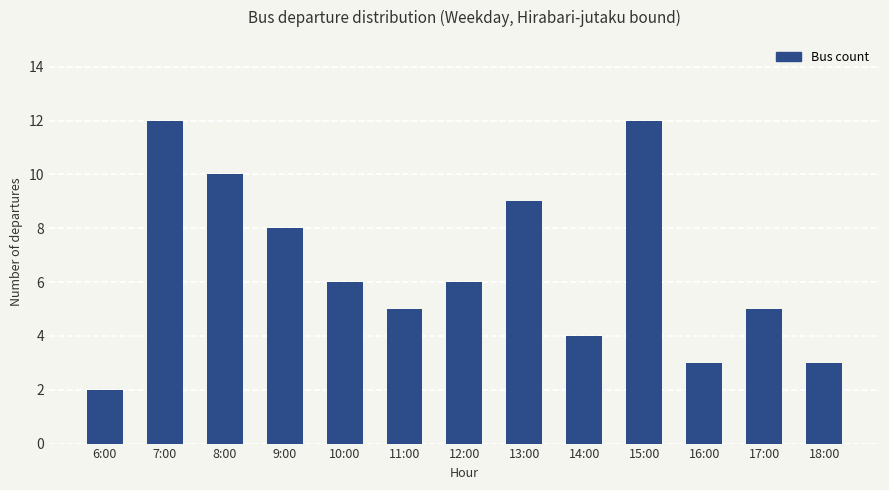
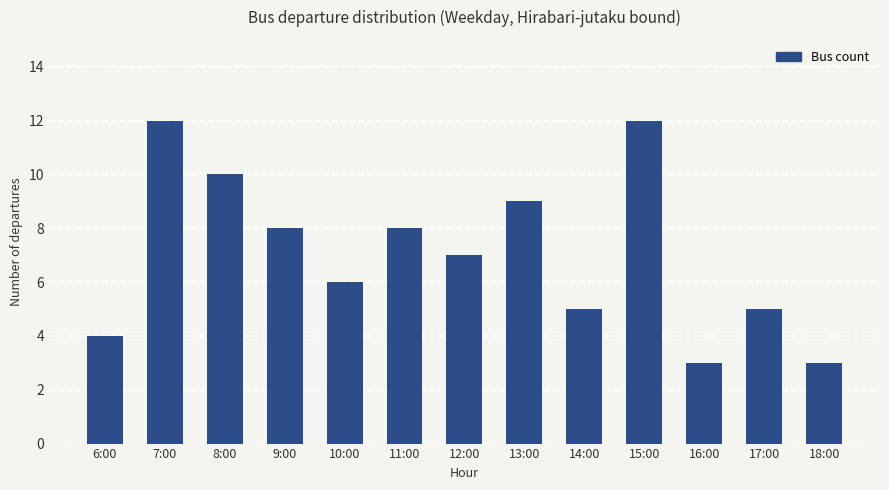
6:00: 2 -> 4
11:00: 5 -> 8
12:00: 6 -> 7
14:00: 4 -> 5
